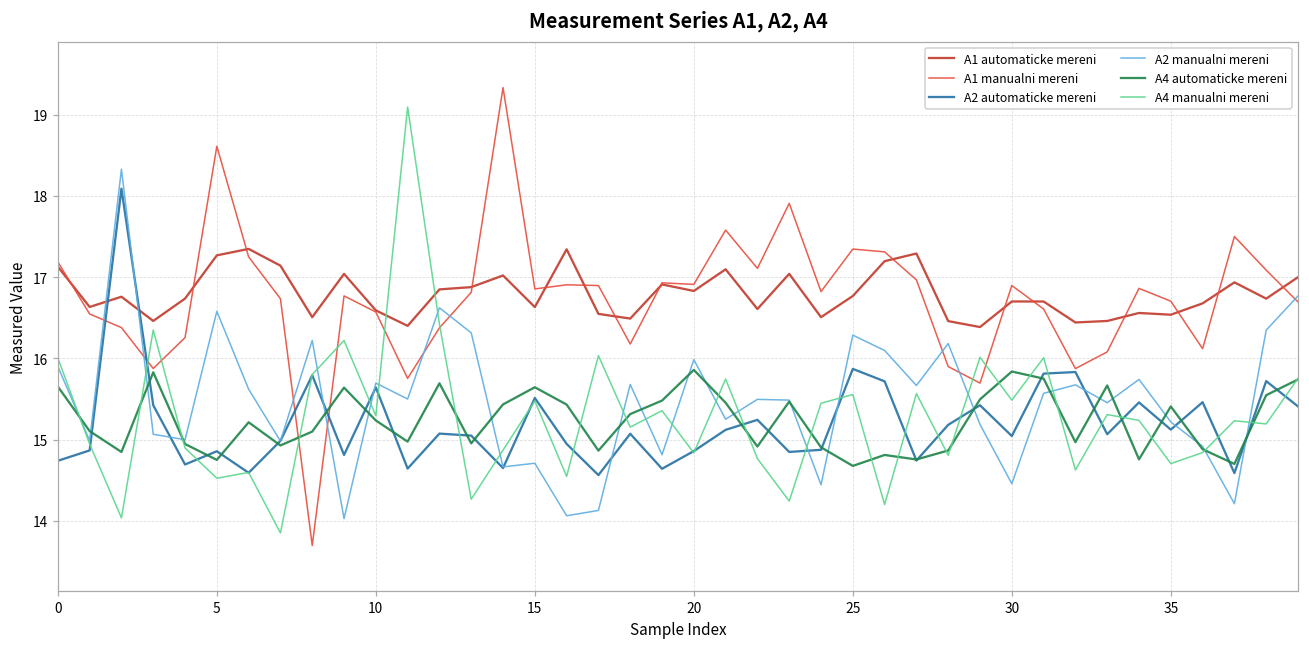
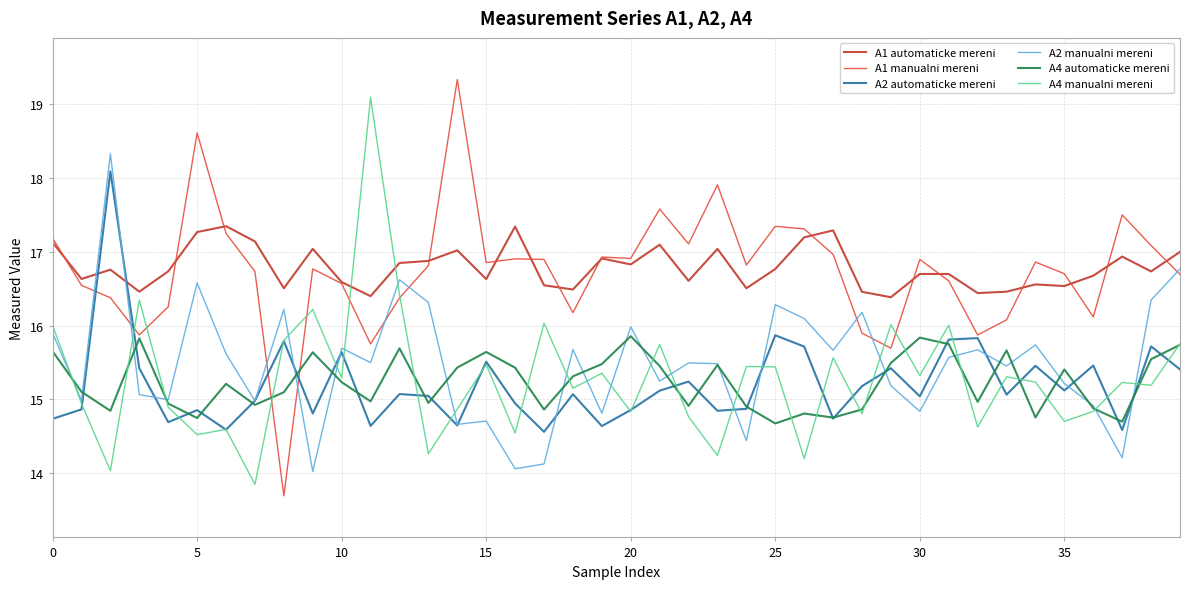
A4 manualni mereni, 25: 15.6 -> 15.4
A2 manualni mereni, 30: 14.5 -> 14.8
A4 manualni mereni, 30: 15.5 -> 15.3
